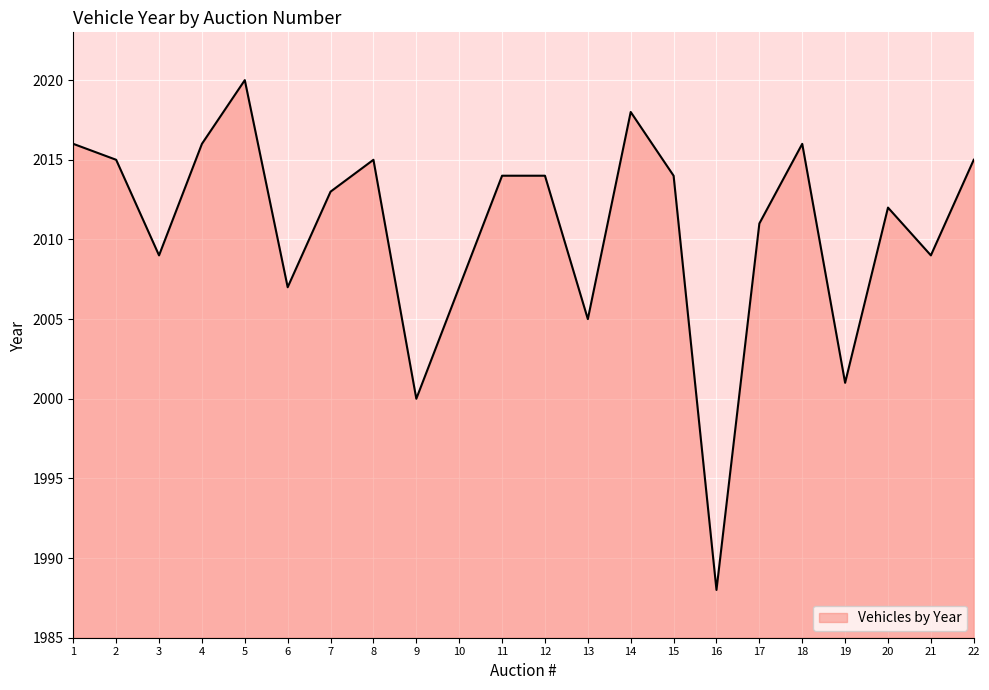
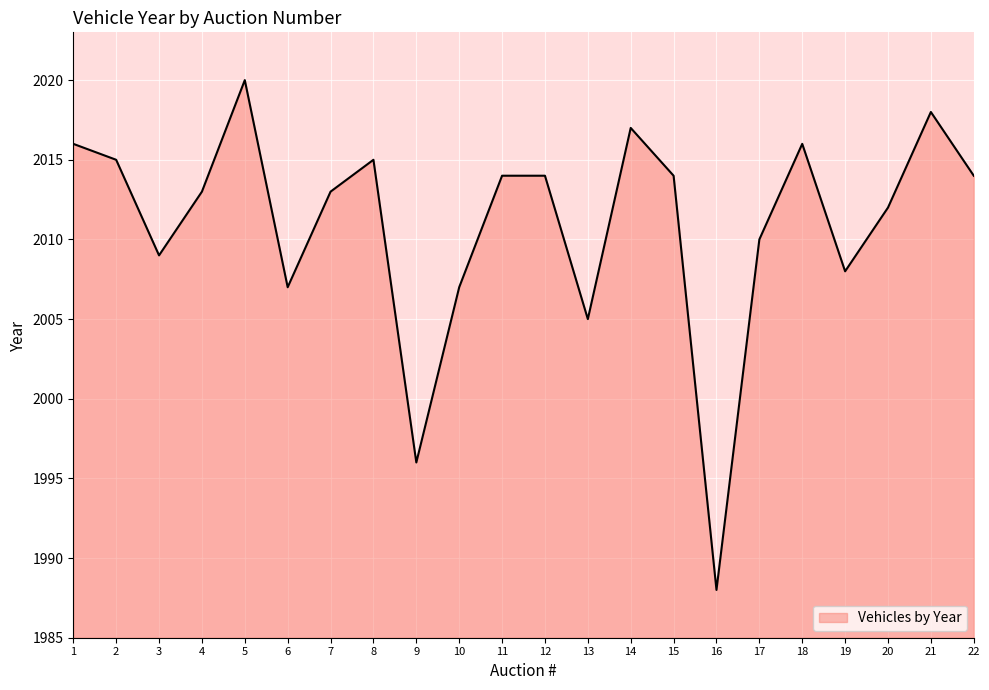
4: 2016 -> 2013
9: 2000 -> 1996
14: 2018 -> 2017
17: 2011 -> 2010
19: 2001 -> 2008
21: 2009 -> 2018
22: 2015 -> 2014
